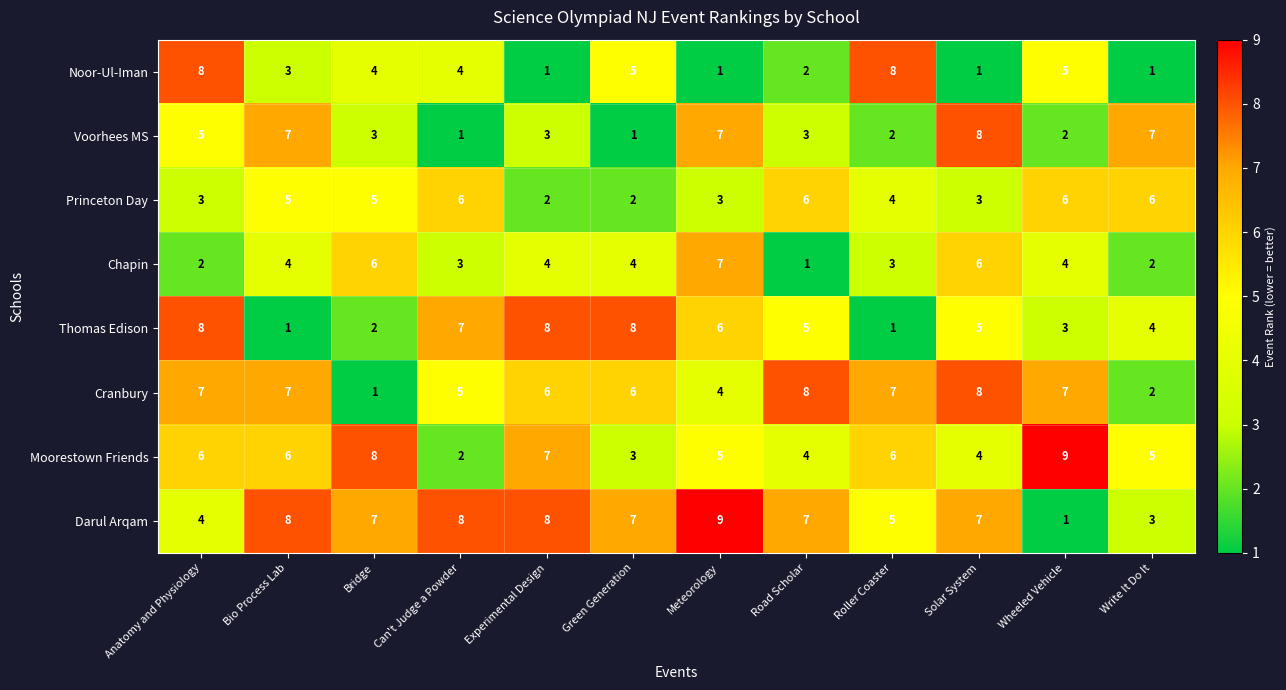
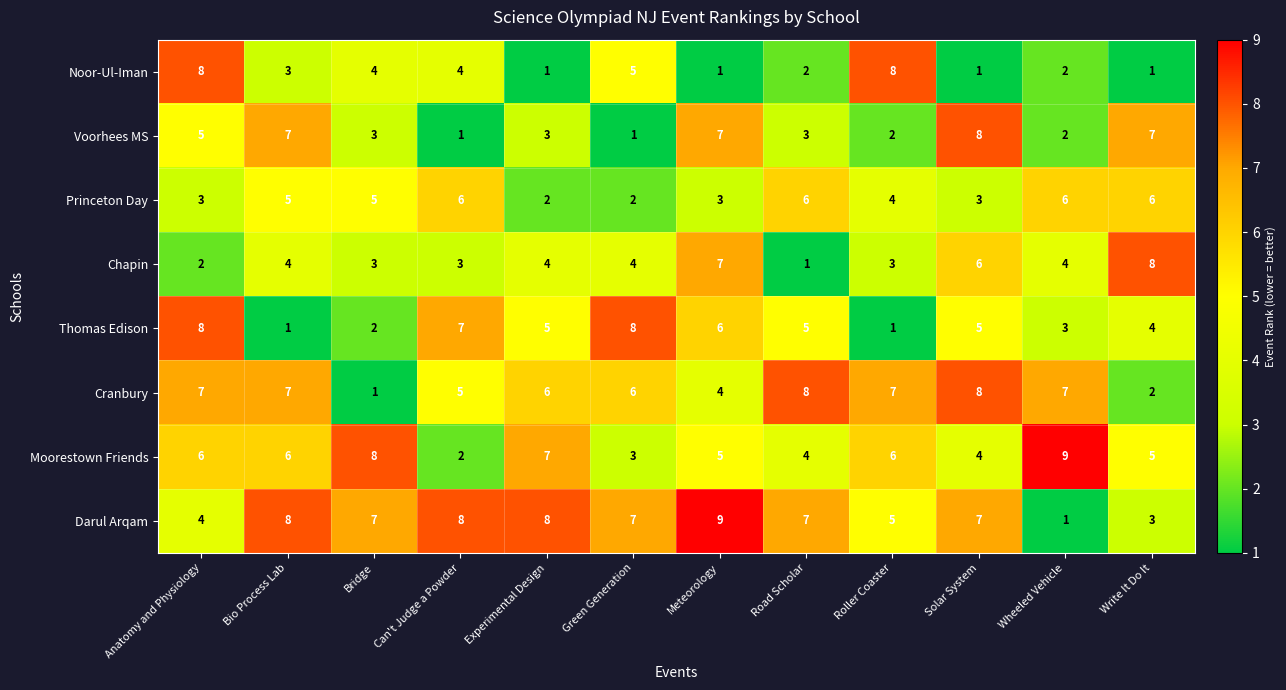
Noor-Ul-Iman, Wheeled Vehicle: 5 -> 2
Chapin, Bridge: 6 -> 3
Chapin, Write It Do It: 2 -> 8
Thomas Edison, Experimental Design: 8 -> 5
